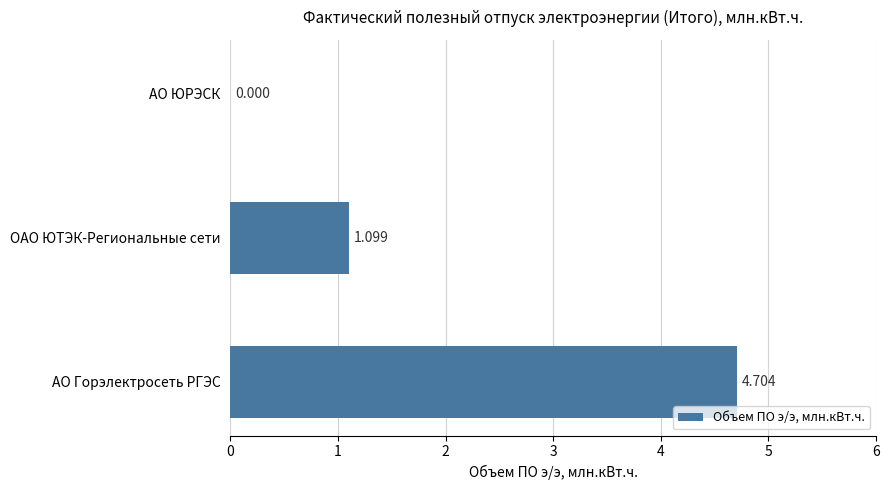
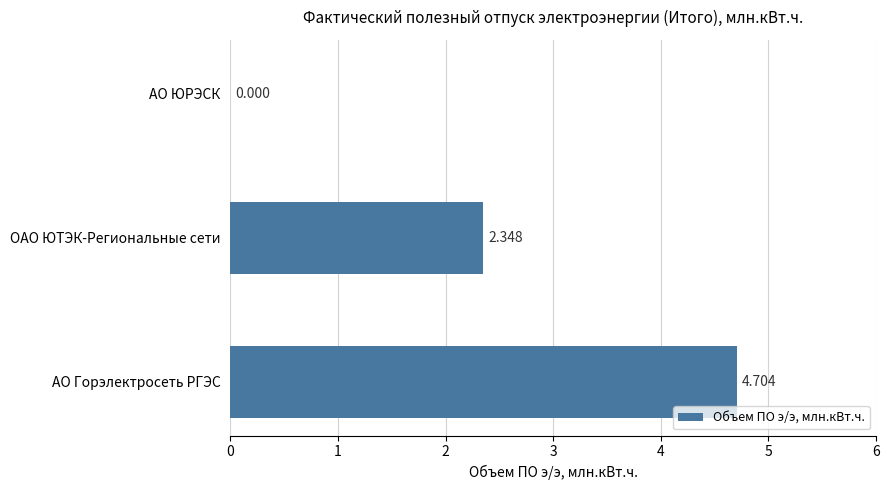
ОАО ЮТЭК-Региональные сети: 1.099 -> 2.348
